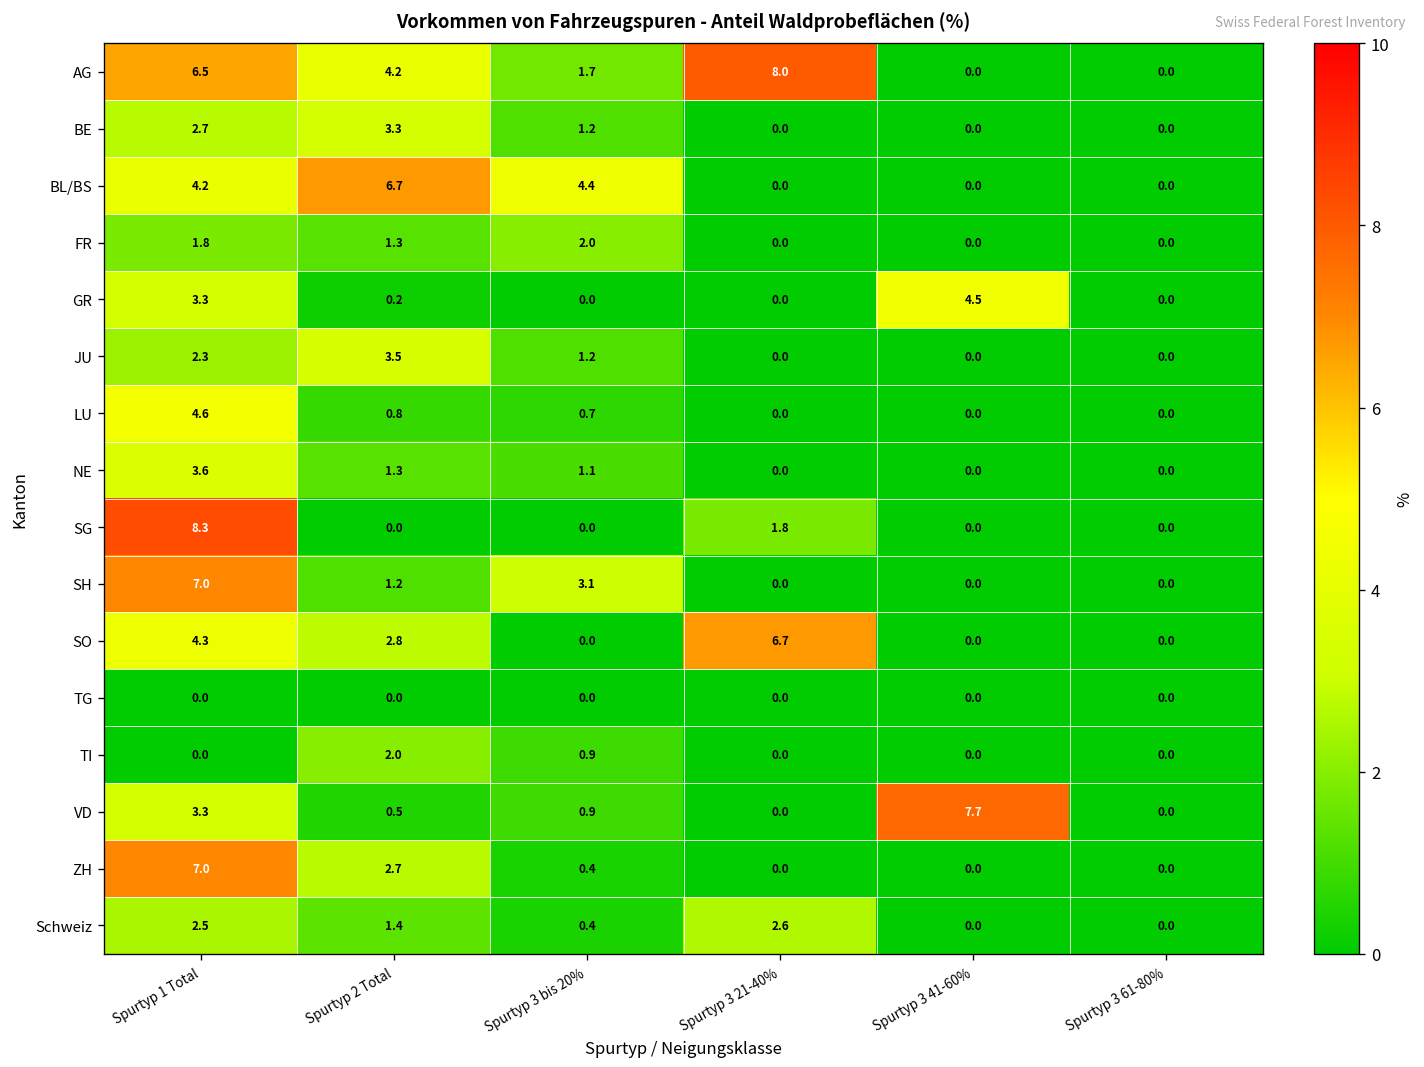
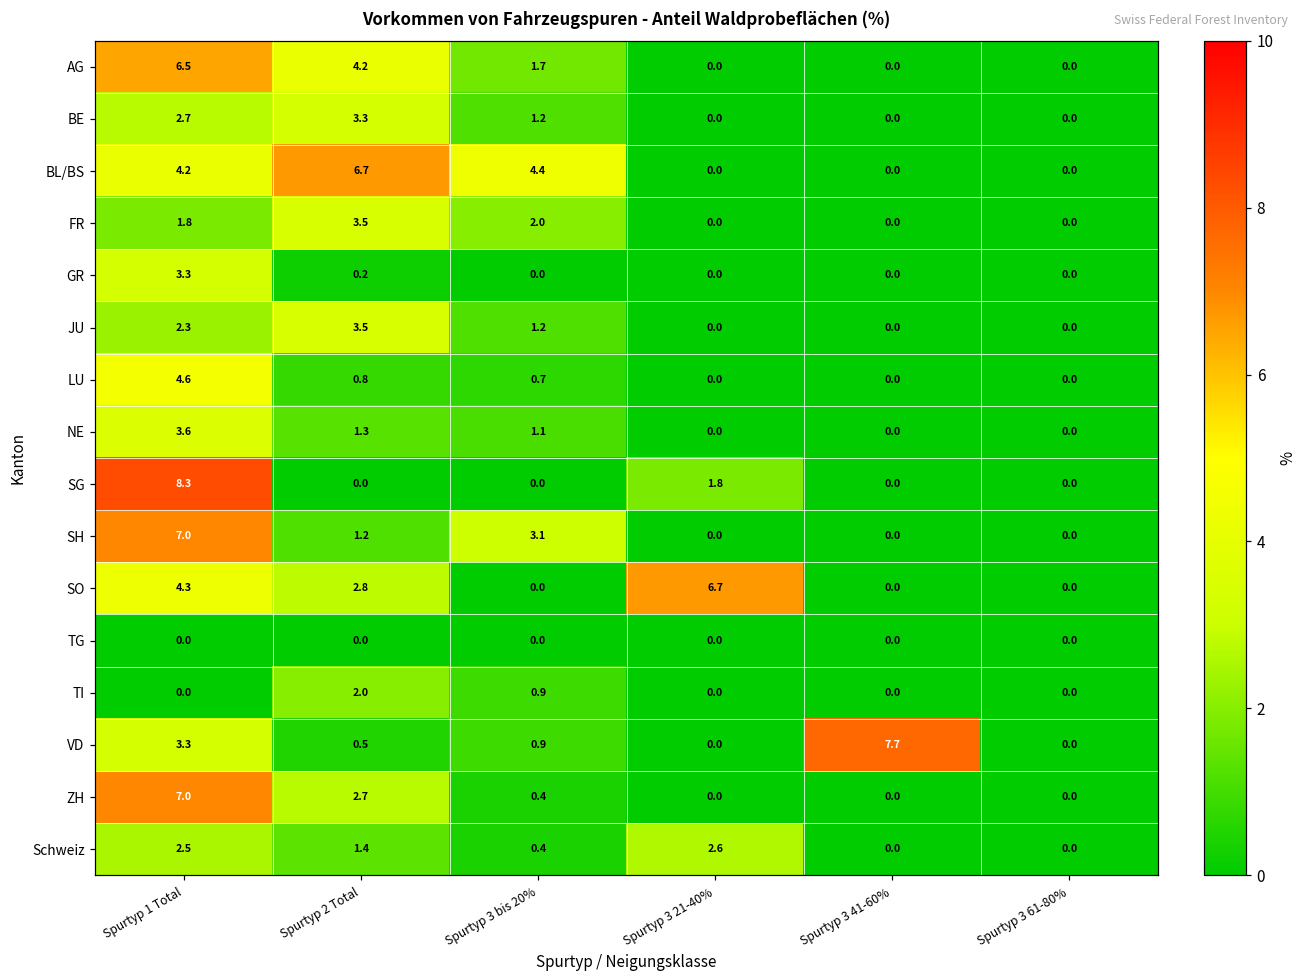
AG, Spurtyp 3 21-40%: 8.0 -> 0.0
FR, Spurtyp 2 Total: 1.3 -> 3.5
GR, Spurtyp 3 41-60%: 4.5 -> 0.0
